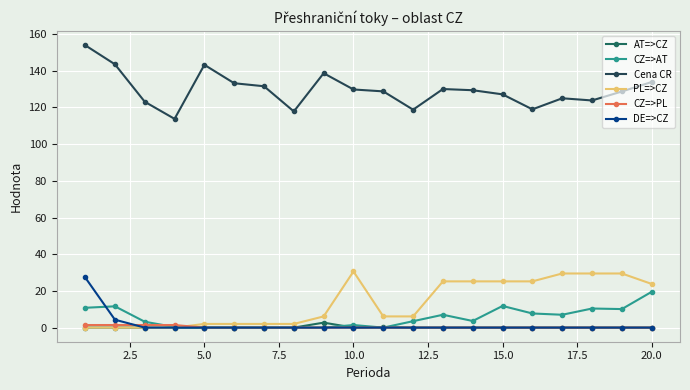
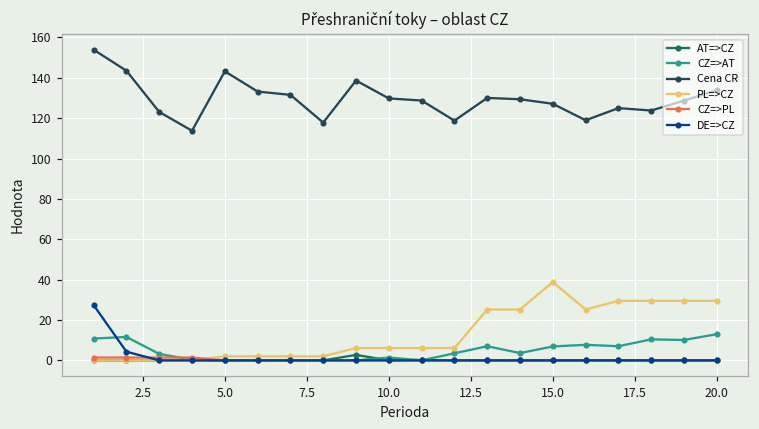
PL=>CZ, 10.0: 31 -> 6
CZ=>AT, 15.0: 12 -> 7
PL=>CZ, 15.0: 25 -> 39
CZ=>AT, 20.0: 20 -> 13
PL=>CZ, 20.0: 24 -> 30
